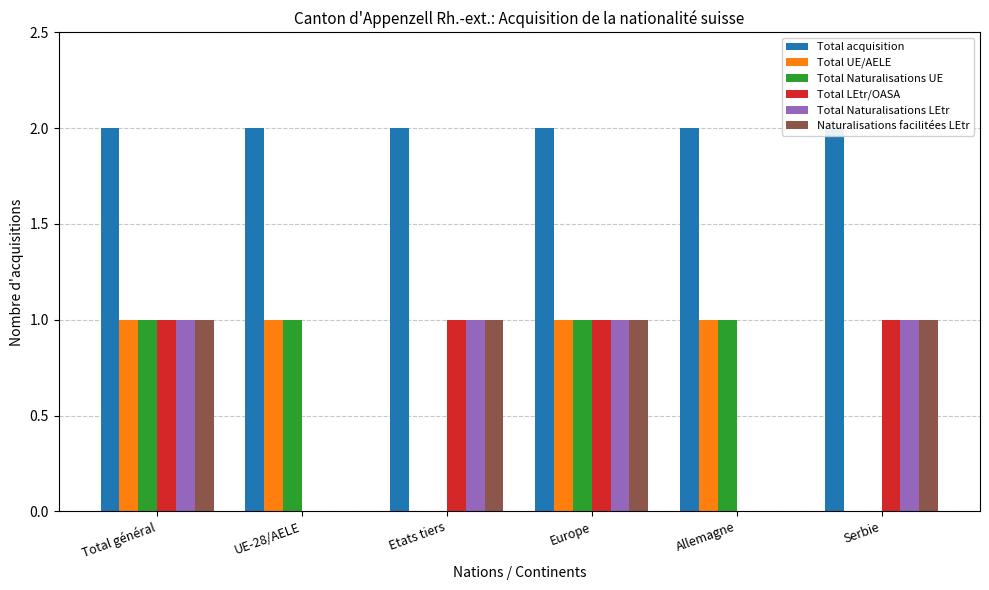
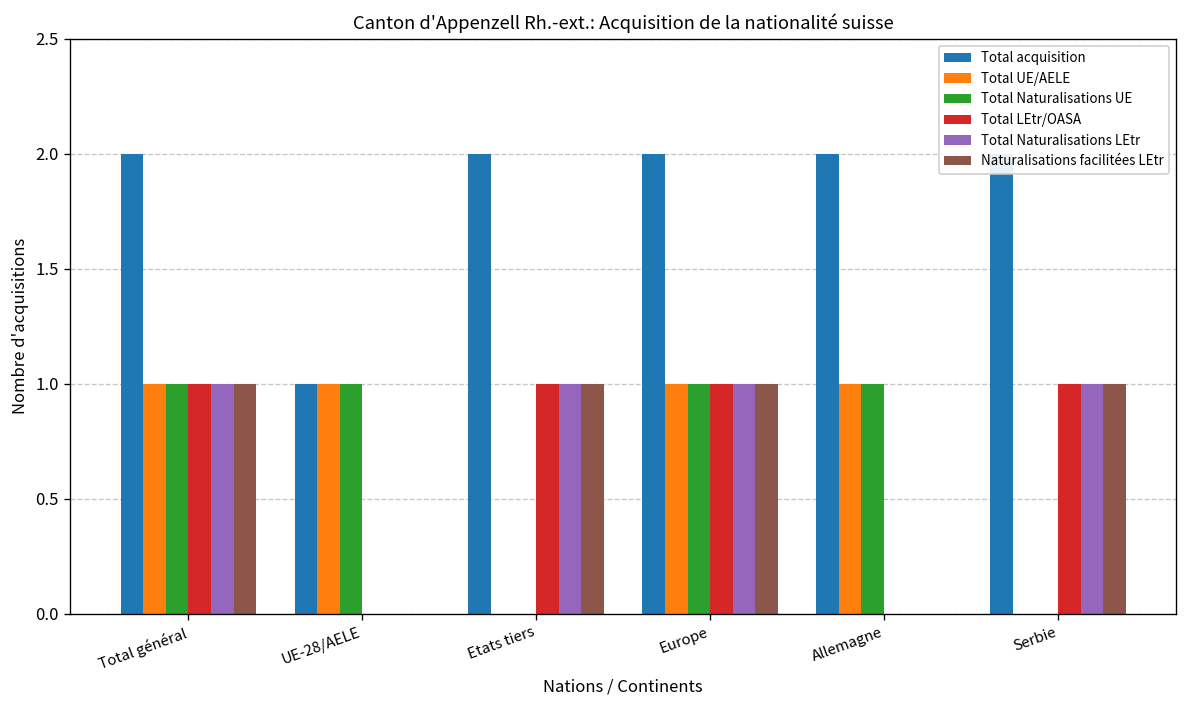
Total acquisition, UE-28/AELE: 2 -> 1
